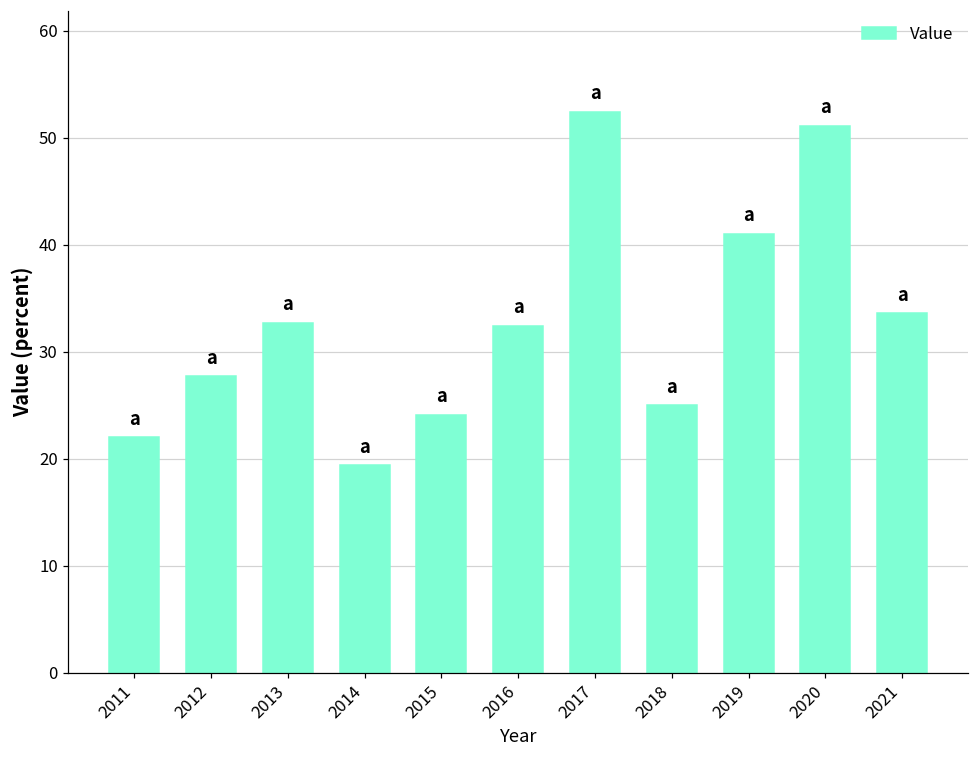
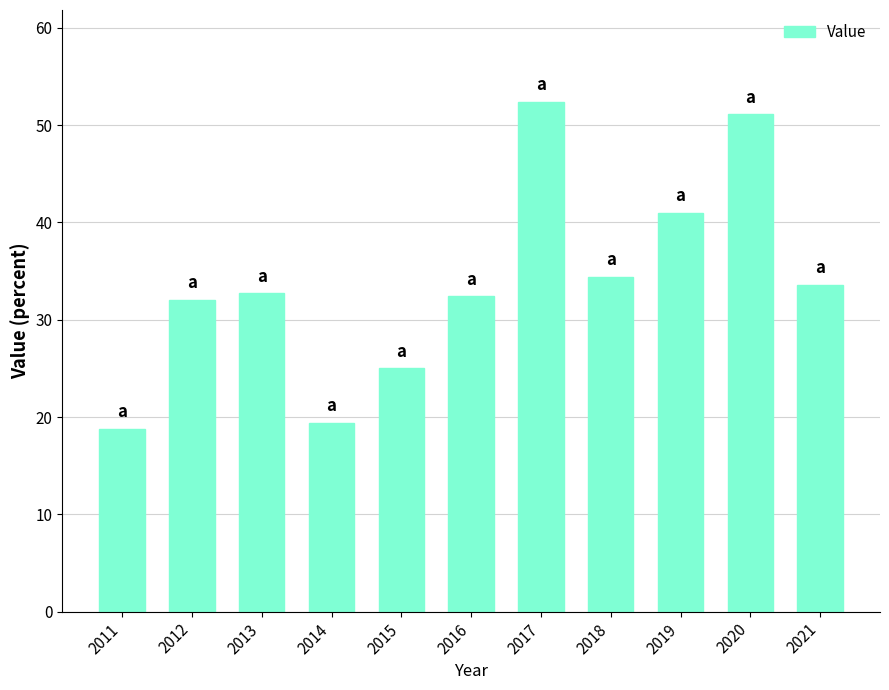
2011: 22 -> 19
2012: 28 -> 32
2015: 24 -> 25
2018: 25 -> 34
